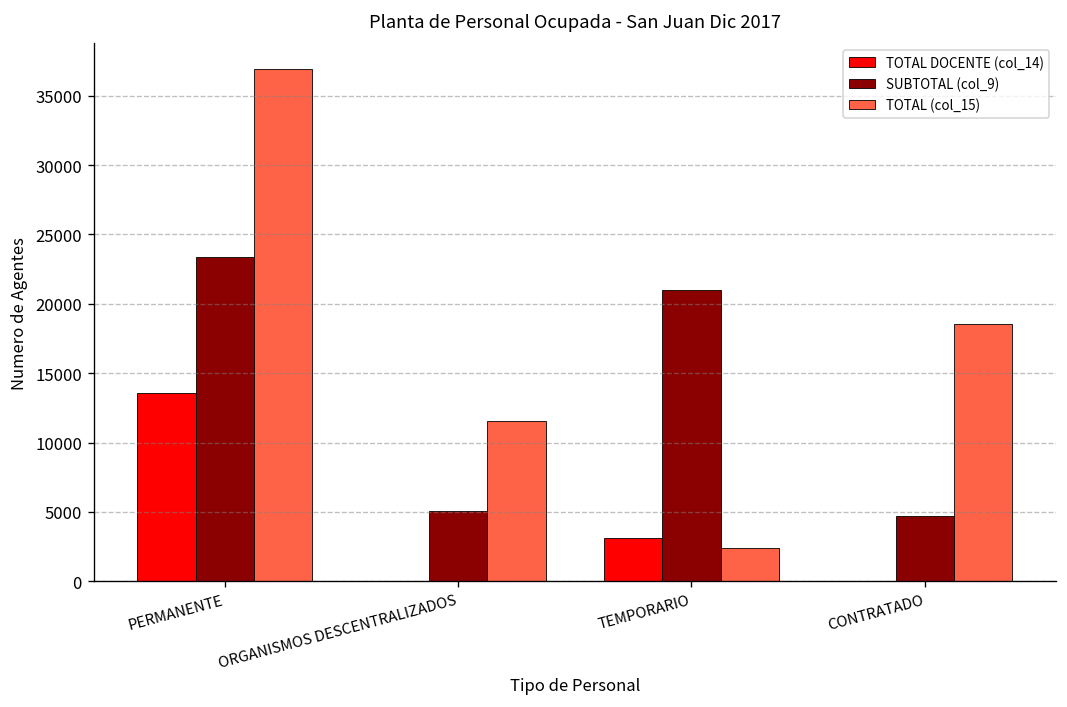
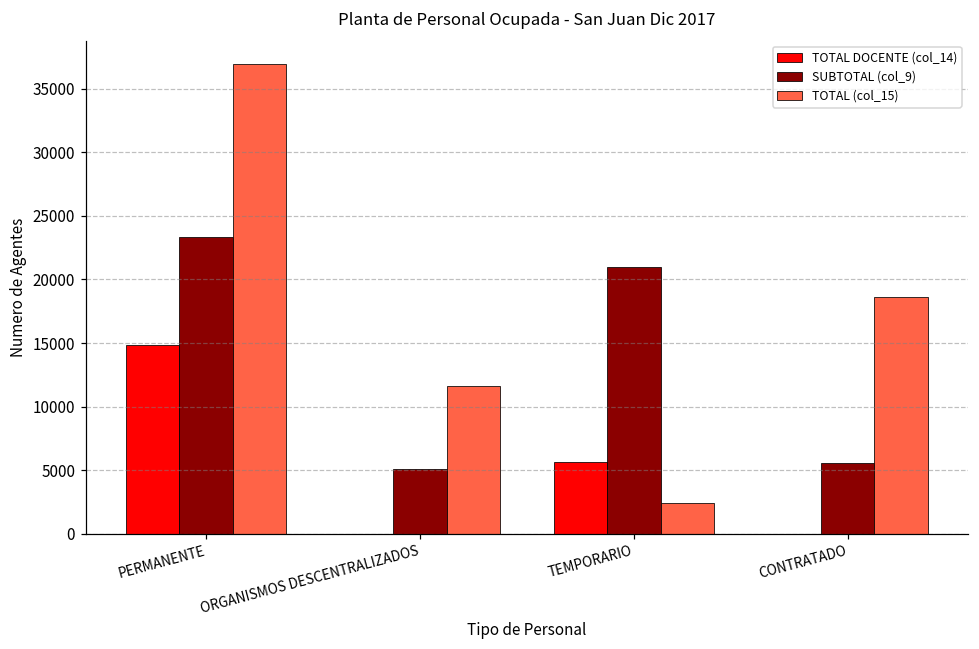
TOTAL DOCENTE (col_14), PERMANENTE: 13600 -> 14900
TOTAL DOCENTE (col_14), TEMPORARIO: 3100 -> 5600
SUBTOTAL (col_9), CONTRATADO: 4700 -> 5600
